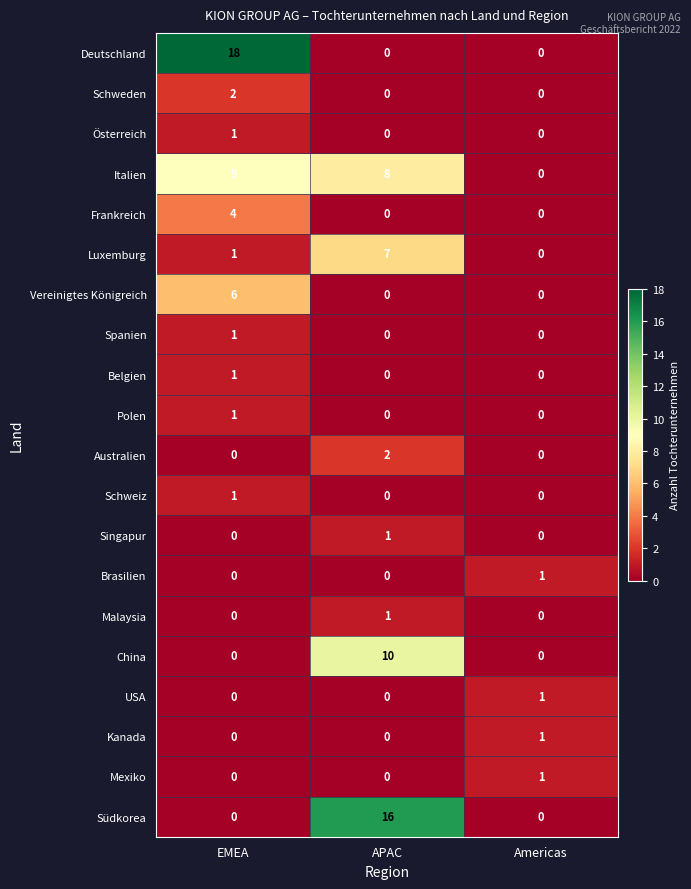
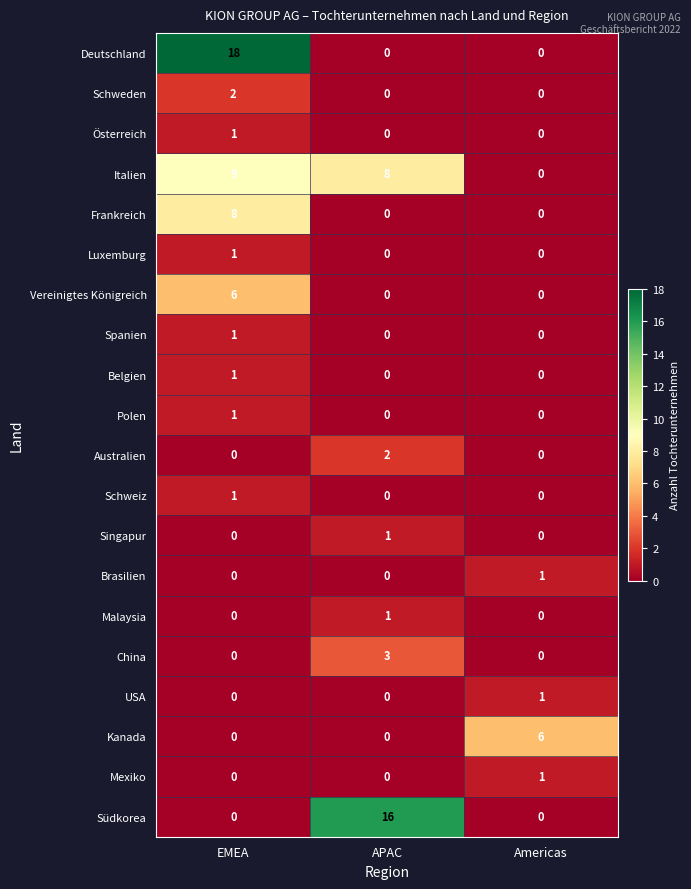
Frankreich, EMEA: 4 -> 8
Luxemburg, APAC: 7 -> 0
China, APAC: 10 -> 3
Kanada, Americas: 1 -> 6
